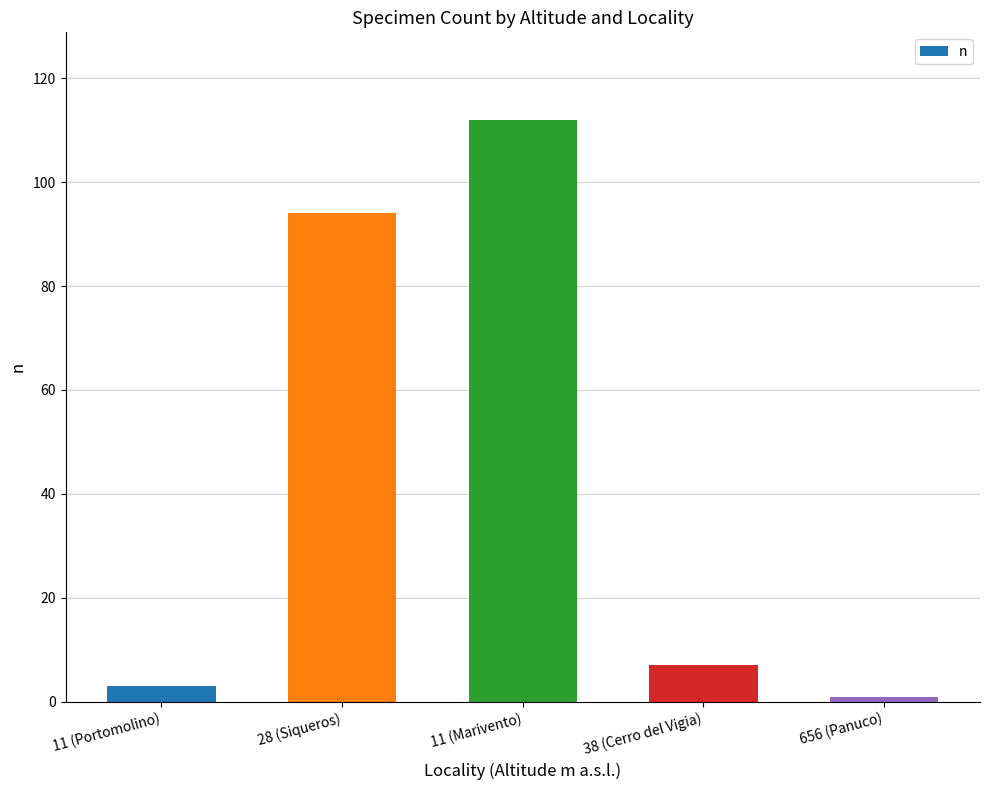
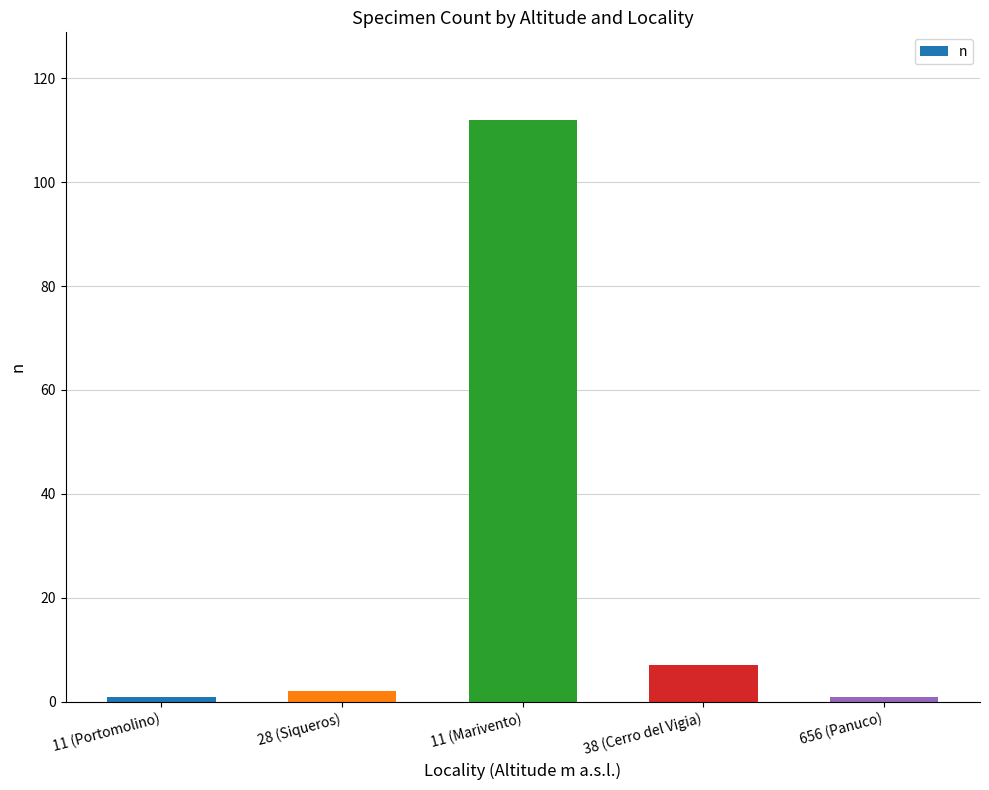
11 (Portomolino): 3 -> 1
28 (Siqueros): 94 -> 2
